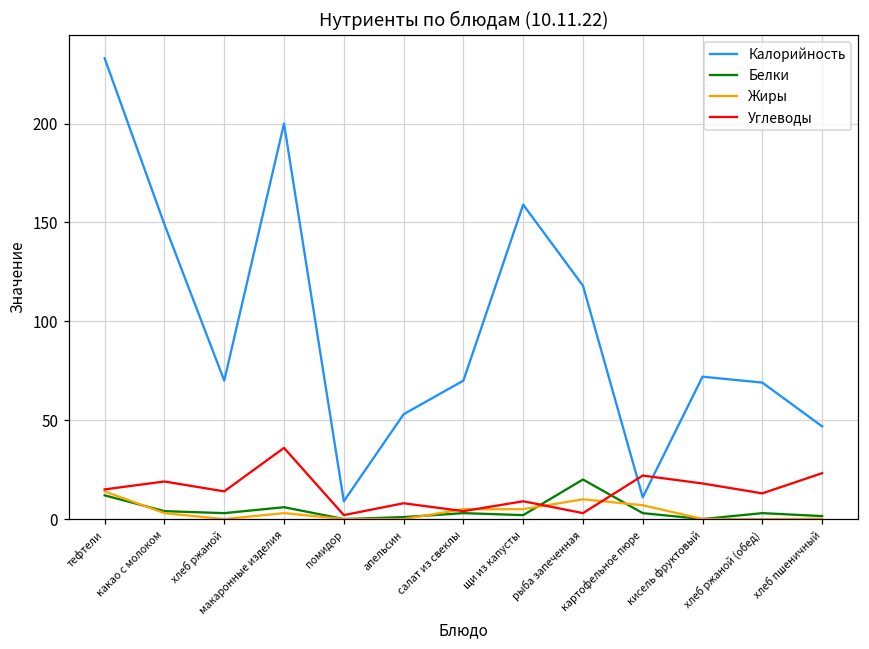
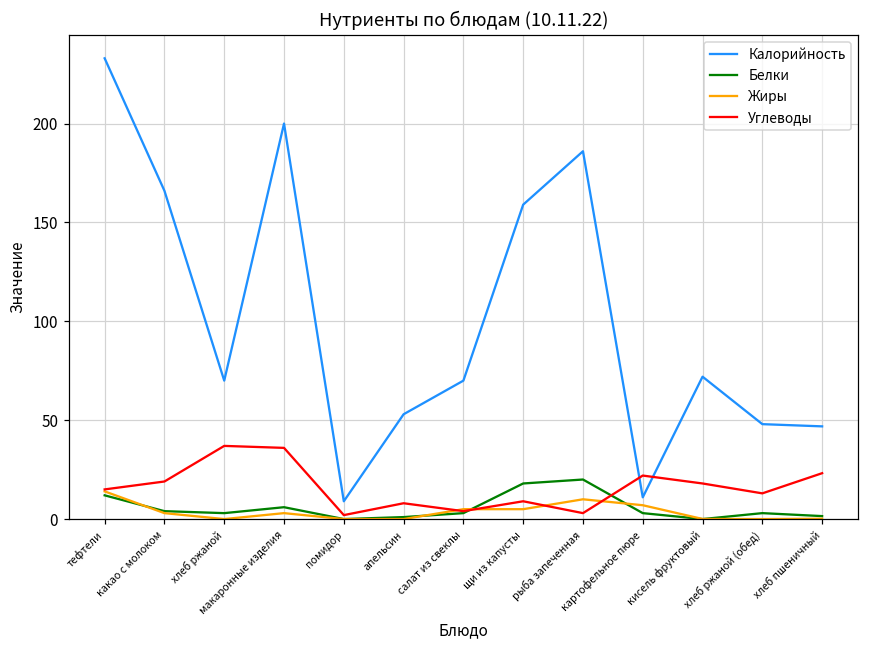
Калорийность, какао с молоком: 149 -> 166
Углеводы, хлеб ржаной: 14 -> 37
Белки, щи из капусты: 2 -> 18
Калорийность, рыба запеченная: 118 -> 186
Калорийность, хлеб ржаной (обед): 69 -> 48
